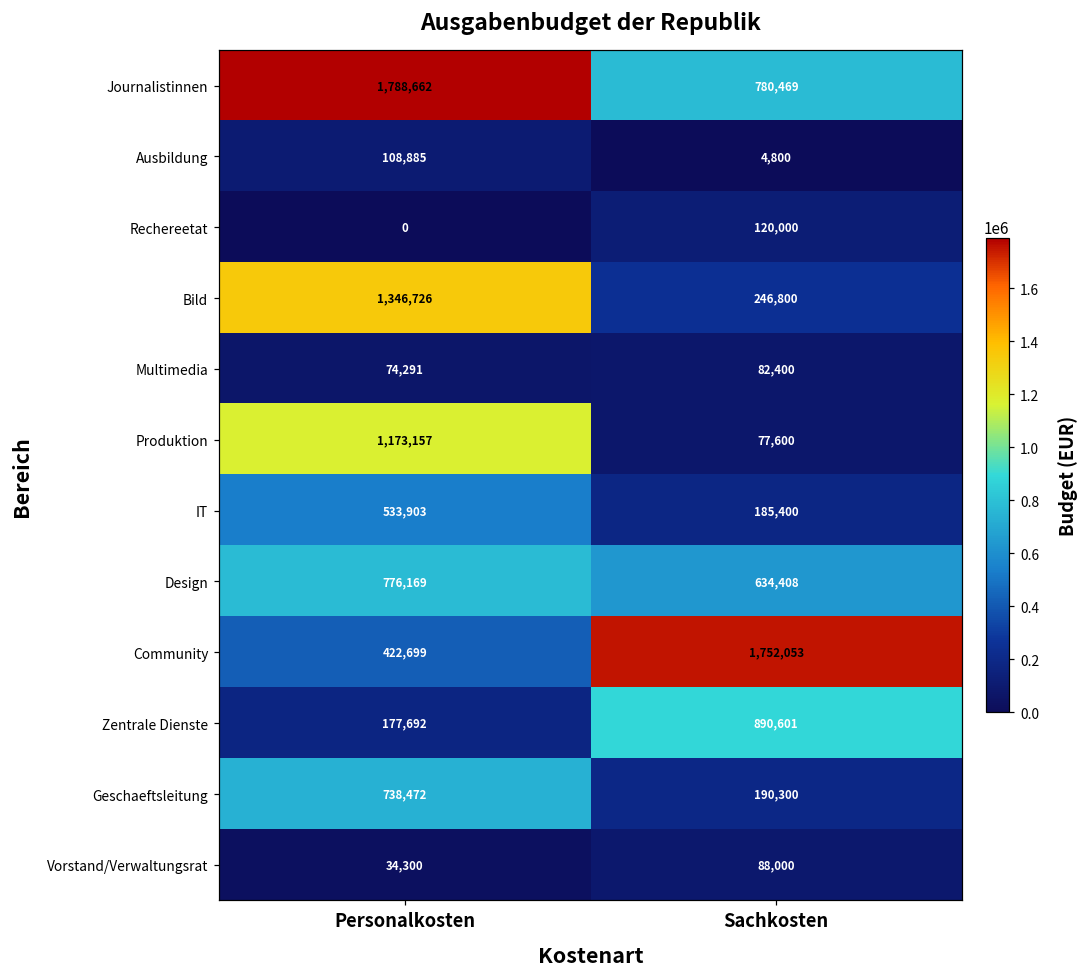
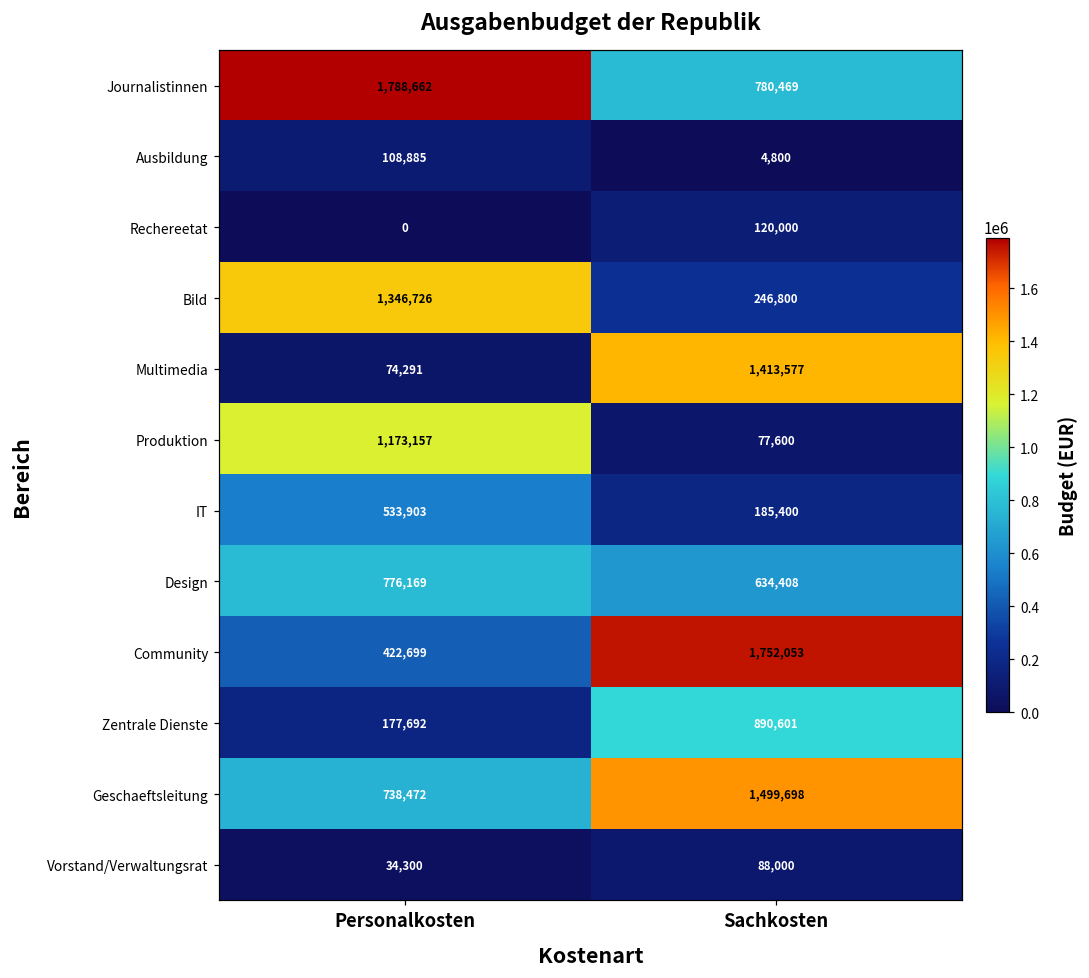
Multimedia, Sachkosten: 82,400 -> 1,413,577
Geschaeftsleitung, Sachkosten: 190,300 -> 1,499,698
